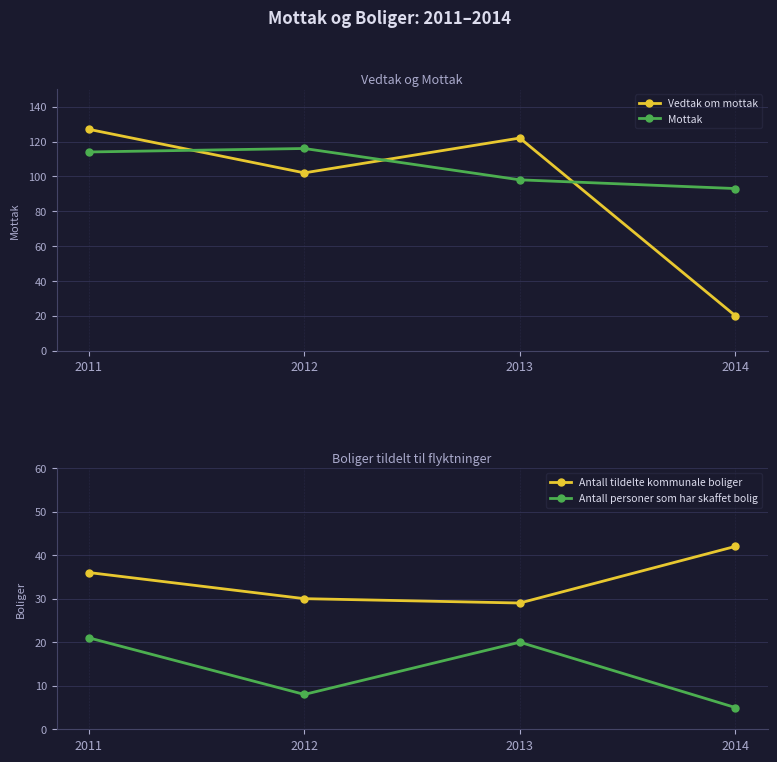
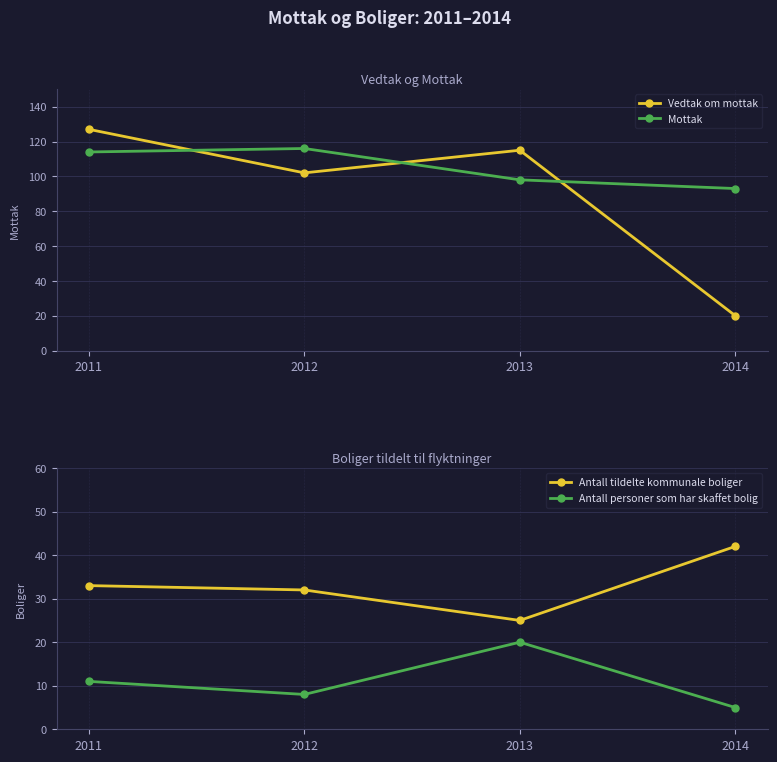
Vedtak og Mottak, Vedtak om mottak, 2013: 122 -> 115
Boliger tildelt til flyktninger, Antall tildelte kommunale boliger, 2011: 36 -> 33
Boliger tildelt til flyktninger, Antall personer som har skaffet bolig, 2011: 21 -> 11
Boliger tildelt til flyktninger, Antall tildelte kommunale boliger, 2012: 30 -> 32
Boliger tildelt til flyktninger, Antall tildelte kommunale boliger, 2013: 29 -> 25
